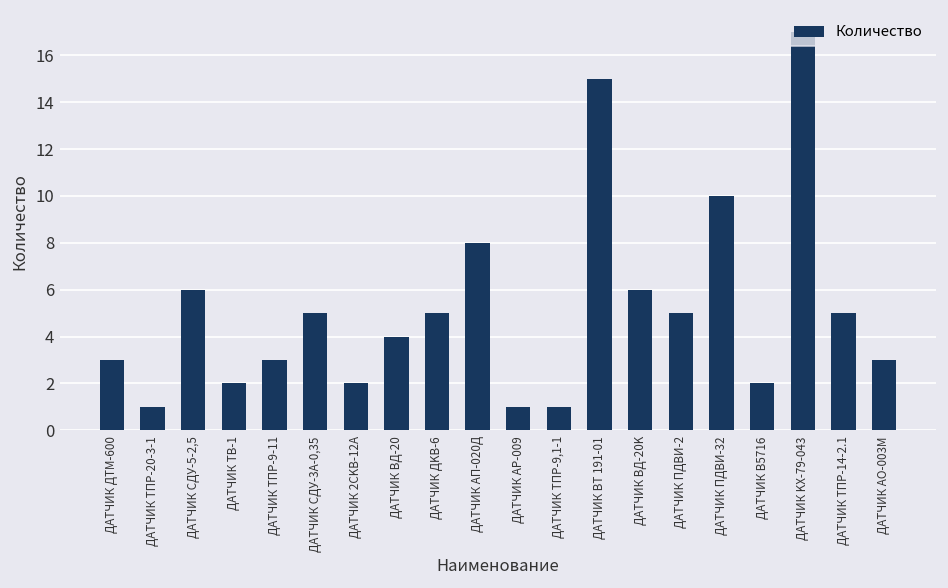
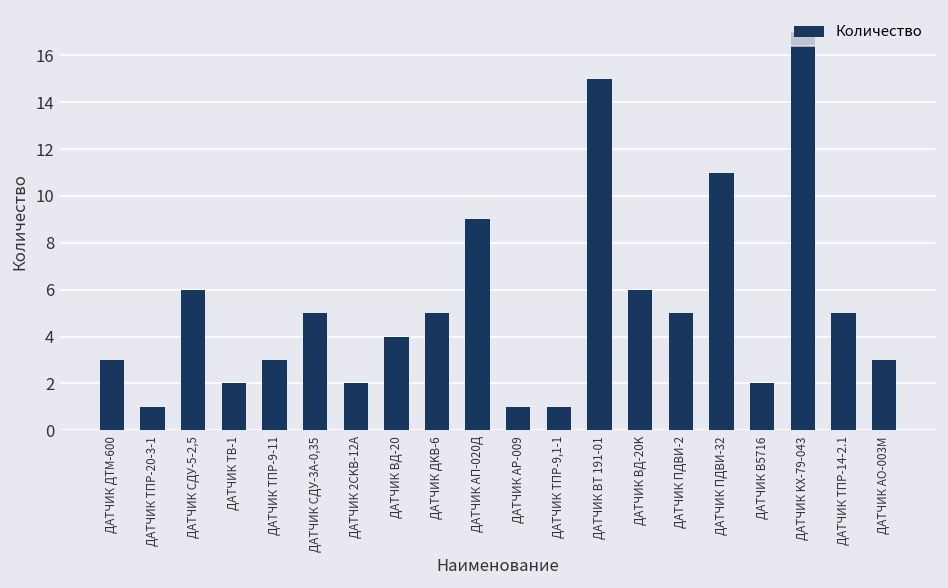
ДАТЧИК AП-020Д: 8 -> 9
ДАТЧИК ПДBИ-32: 10 -> 11
